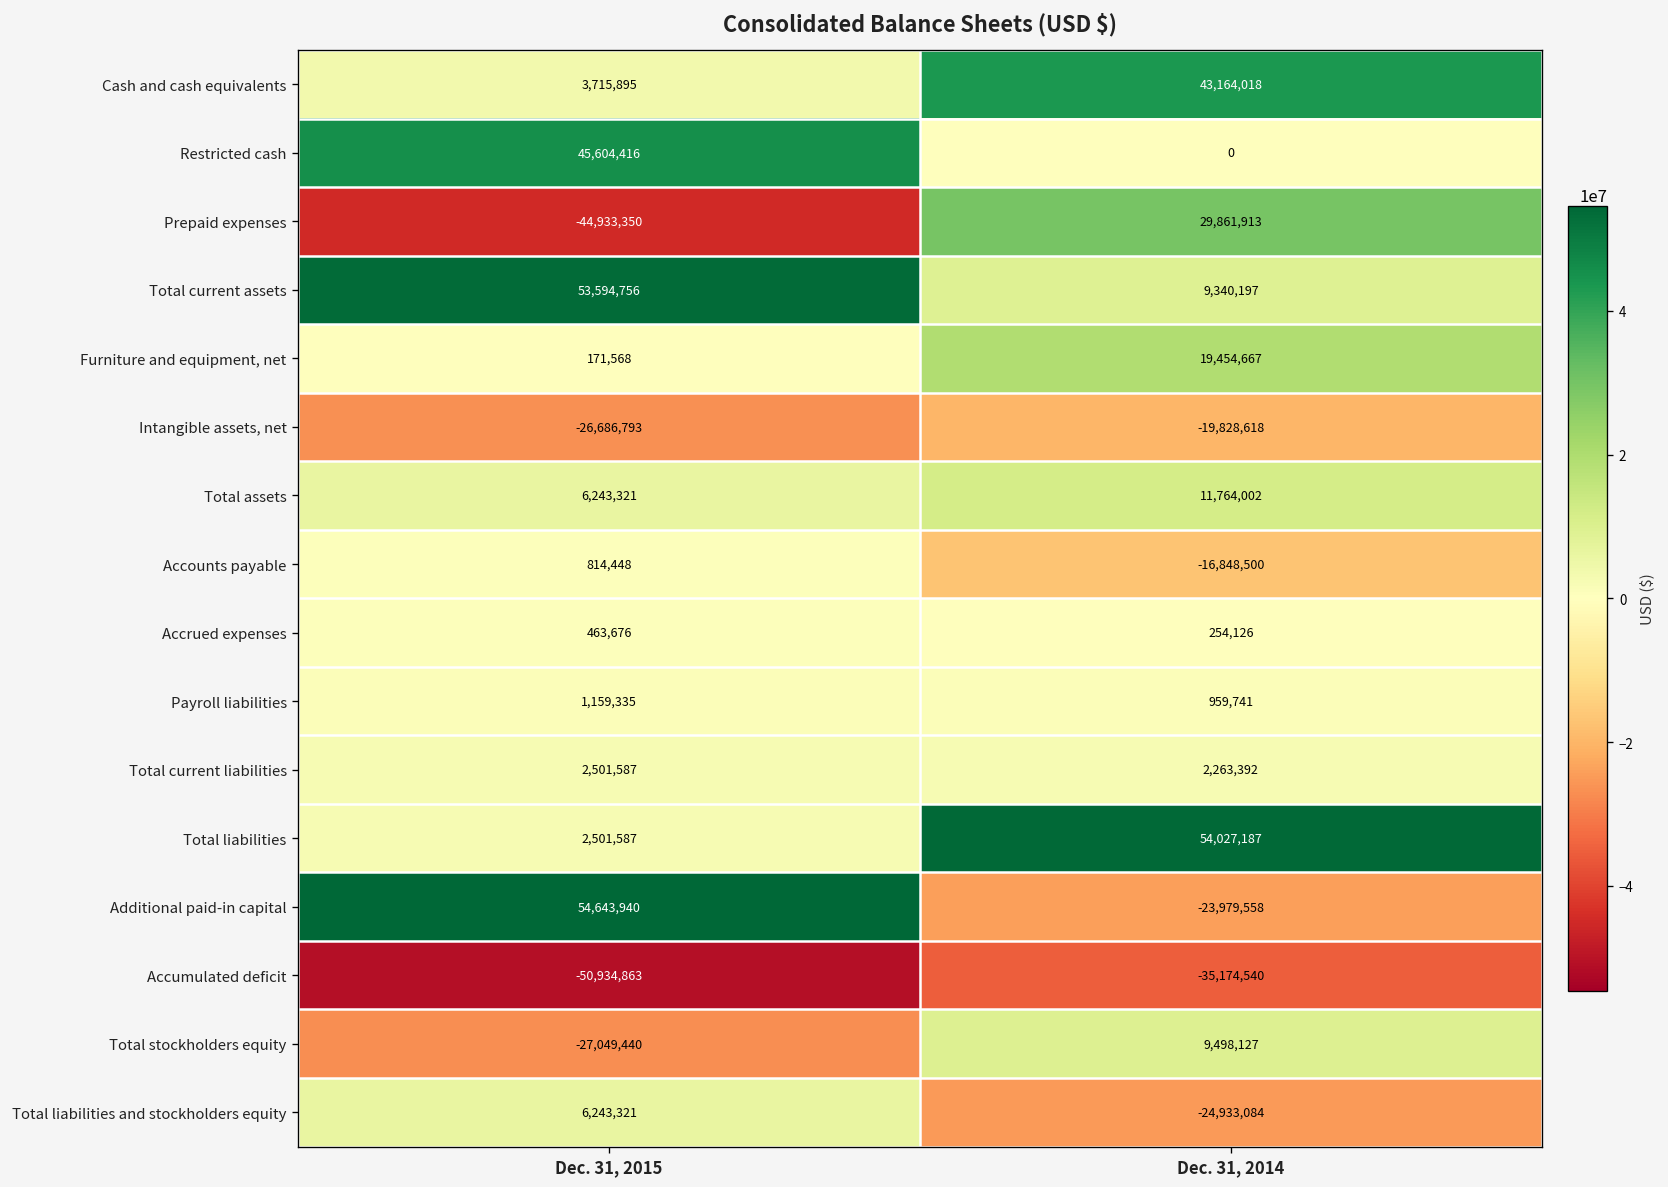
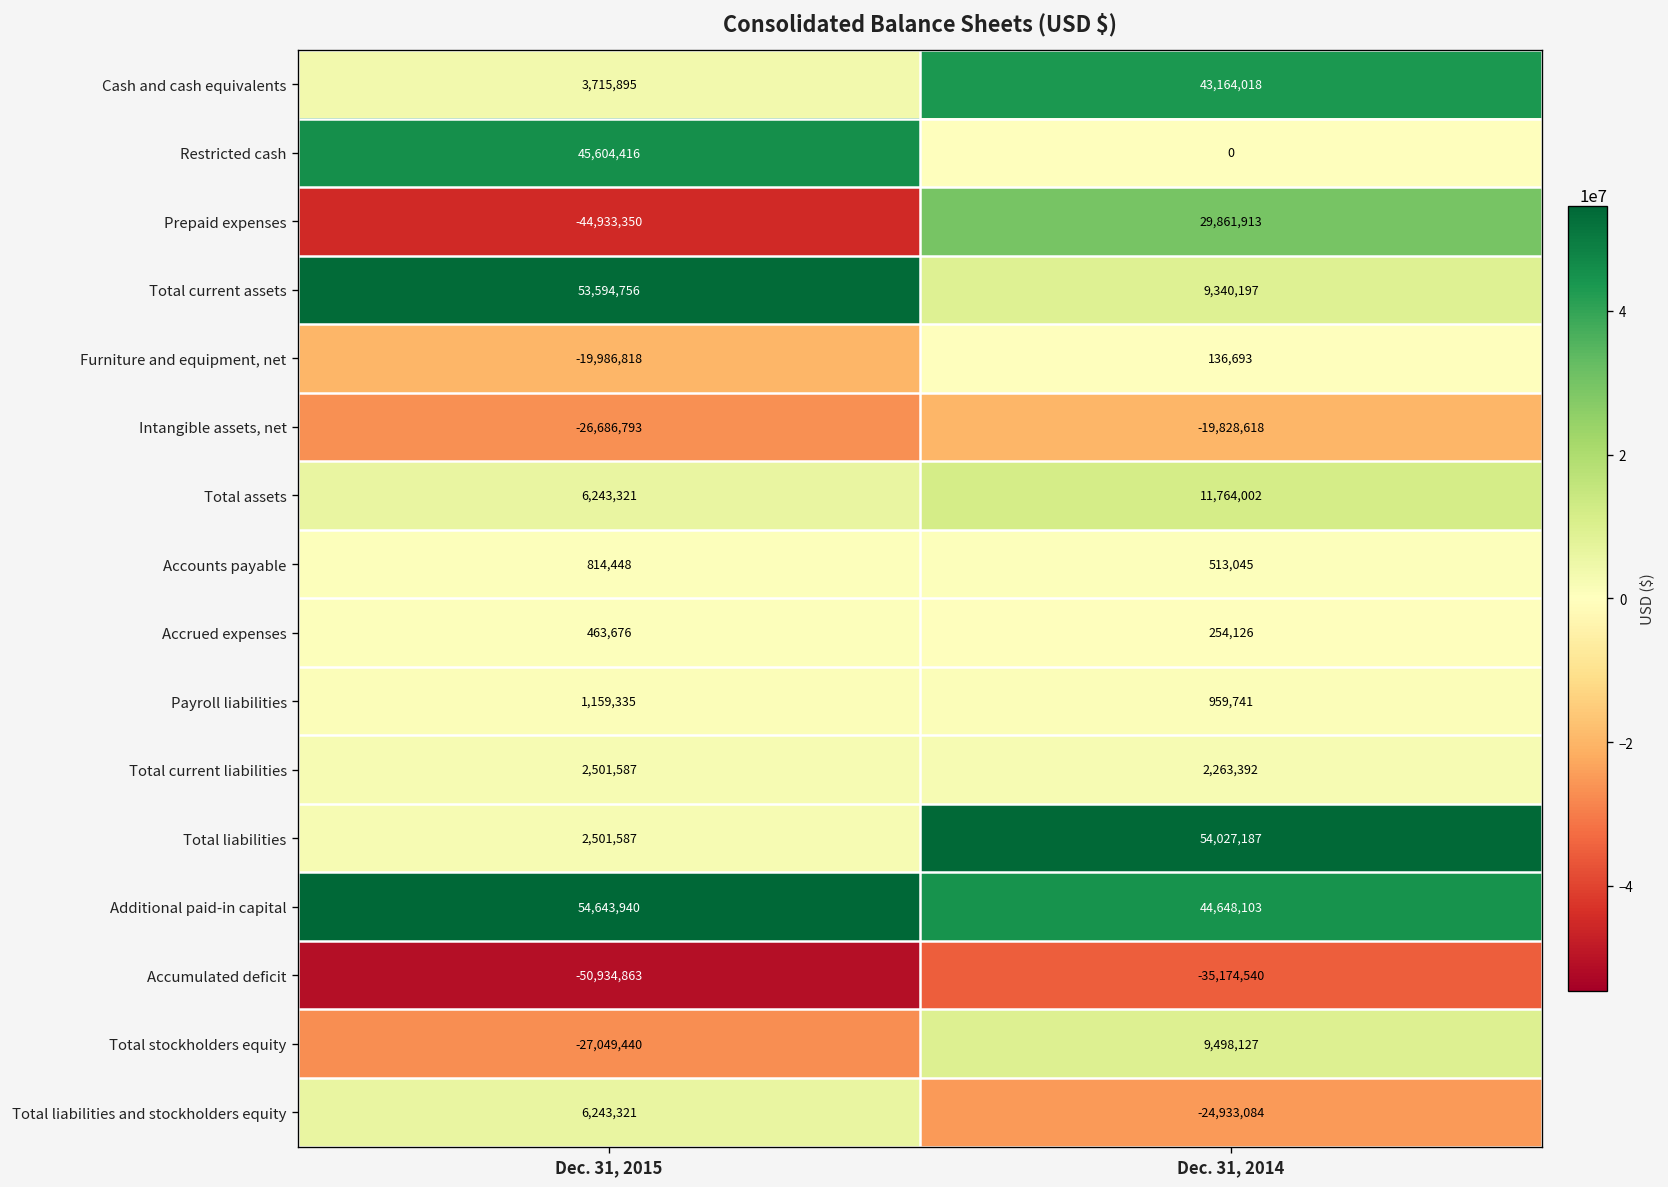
Furniture and equipment, net, Dec. 31, 2015: 171,568 -> -19,986,818
Furniture and equipment, net, Dec. 31, 2014: 19,454,667 -> 136,693
Accounts payable, Dec. 31, 2014: -16,848,500 -> 513,045
Additional paid-in capital, Dec. 31, 2014: -23,979,558 -> 44,648,103
